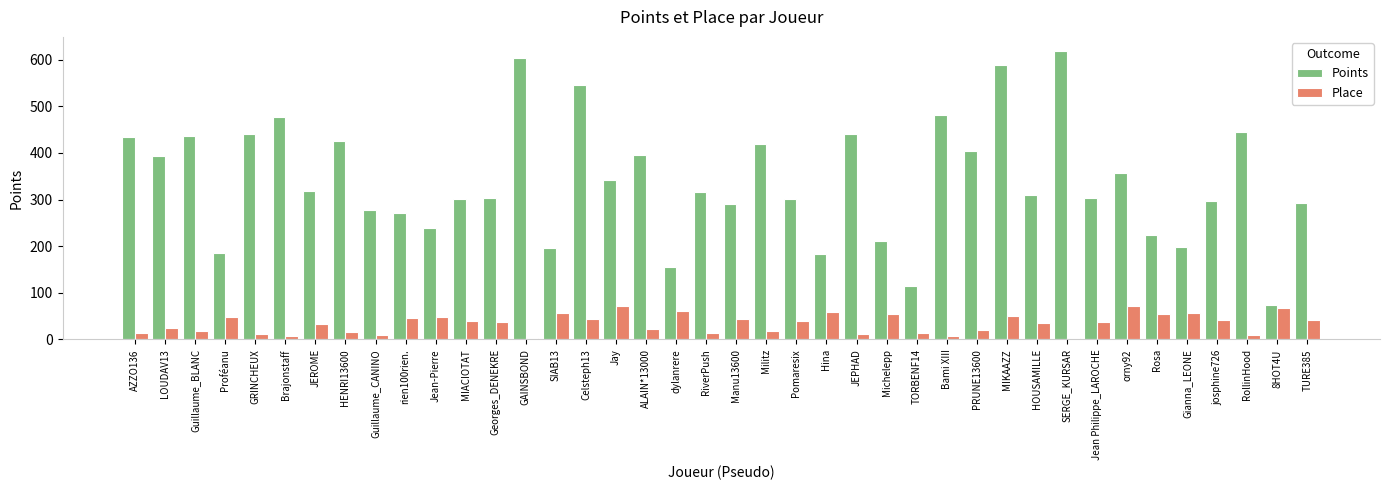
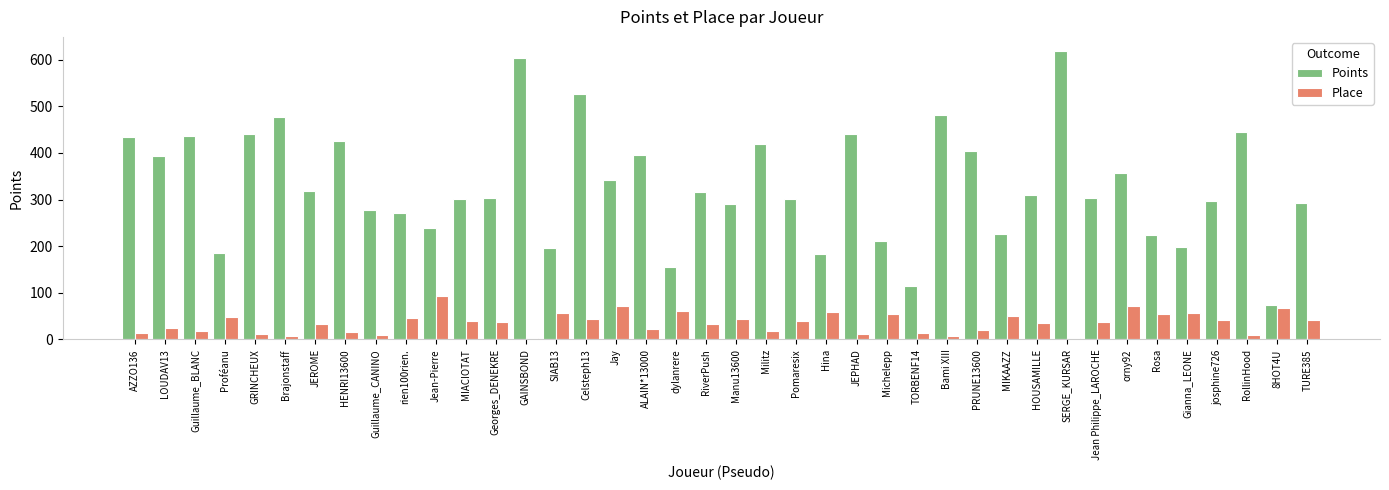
Place, Jean-Pierre: 50 -> 90
Points, Celsteph13: 550 -> 530
Place, RiverPush: 10 -> 30
Points, MIKAAZZ: 590 -> 230
